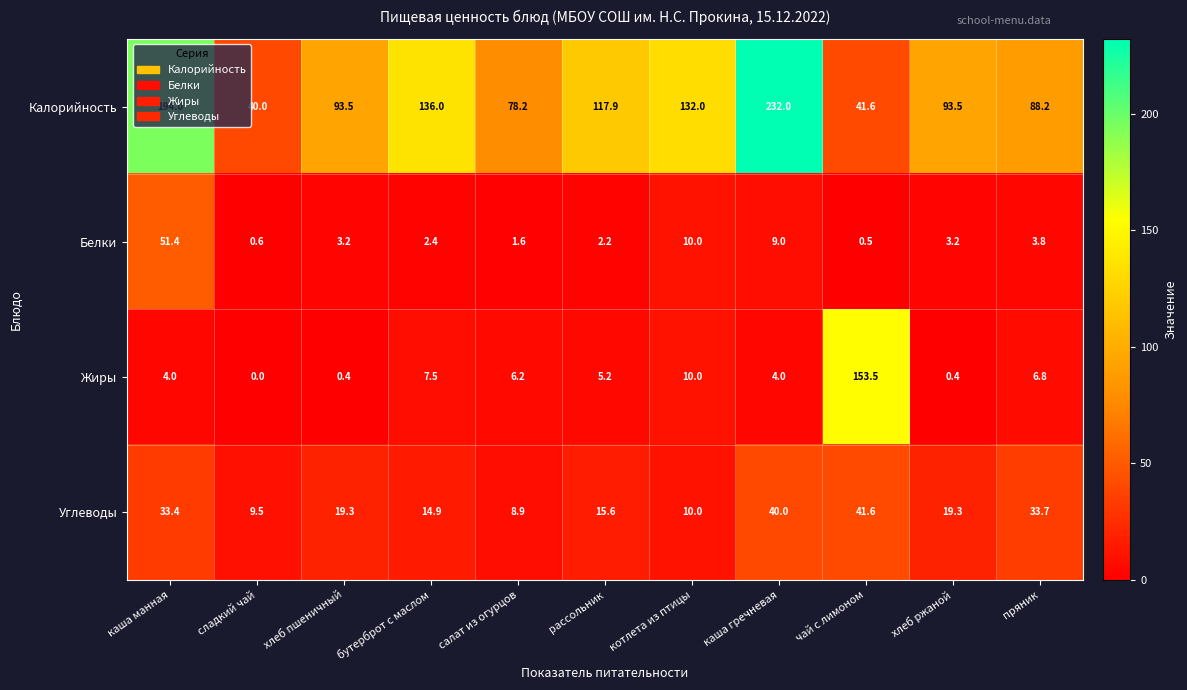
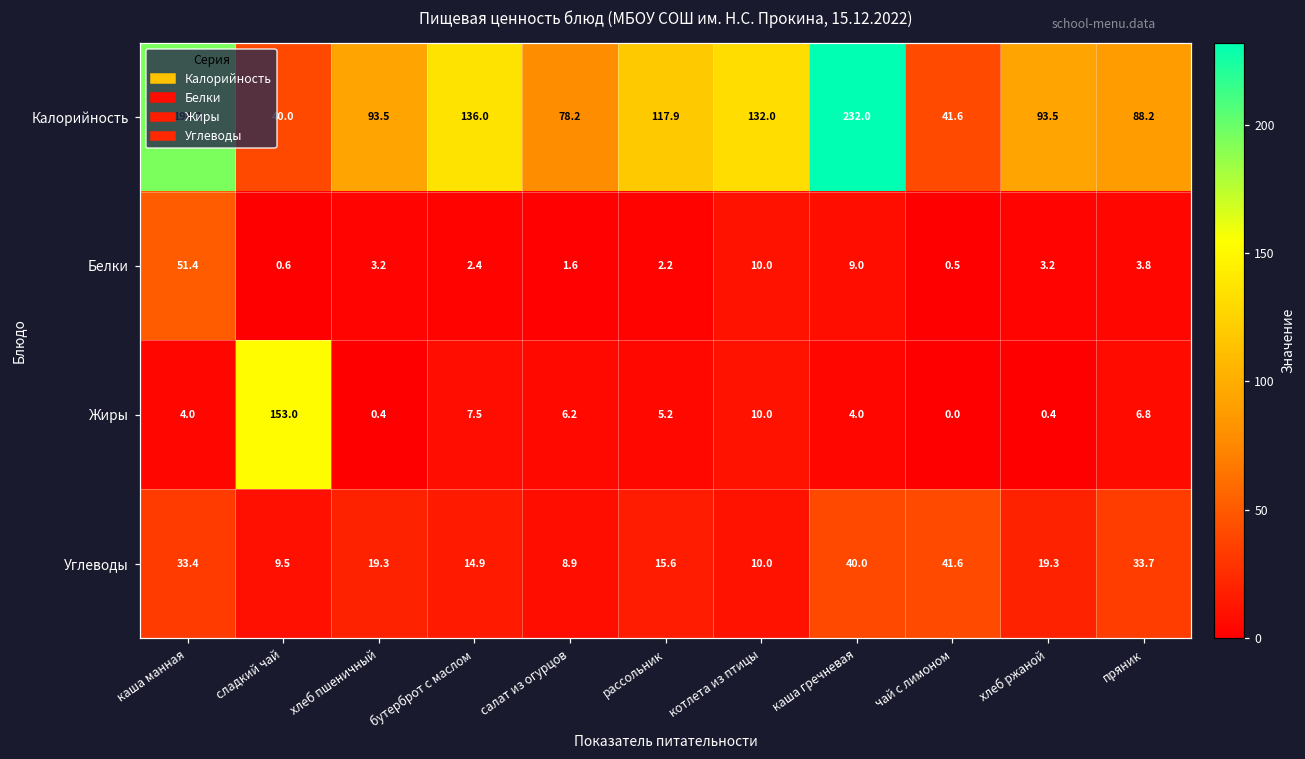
Жиры, сладкий чай: 0.0 -> 153.0
Жиры, чай с лимоном: 153.5 -> 0.0
